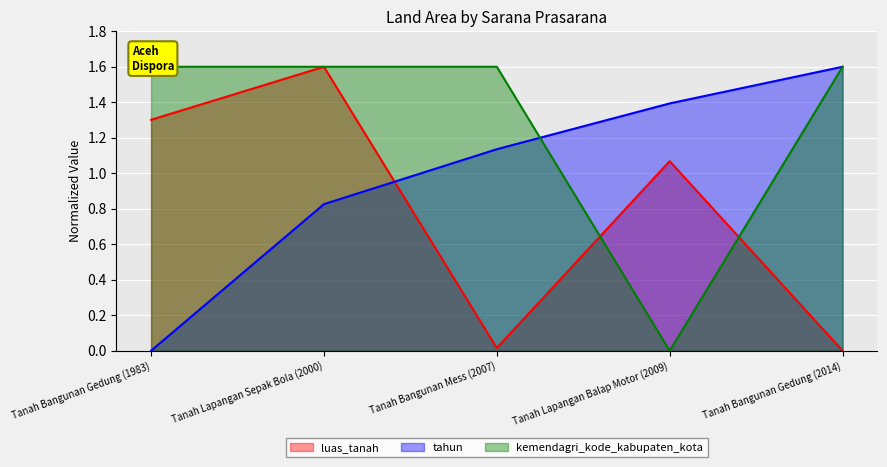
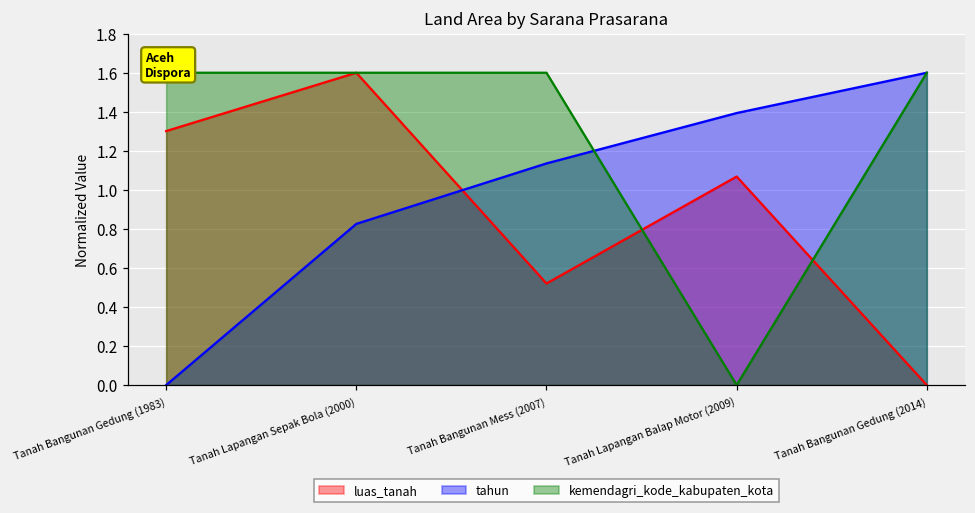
luas_tanah, Tanah Bangunan Mess (2007): 0.02 -> 0.52
